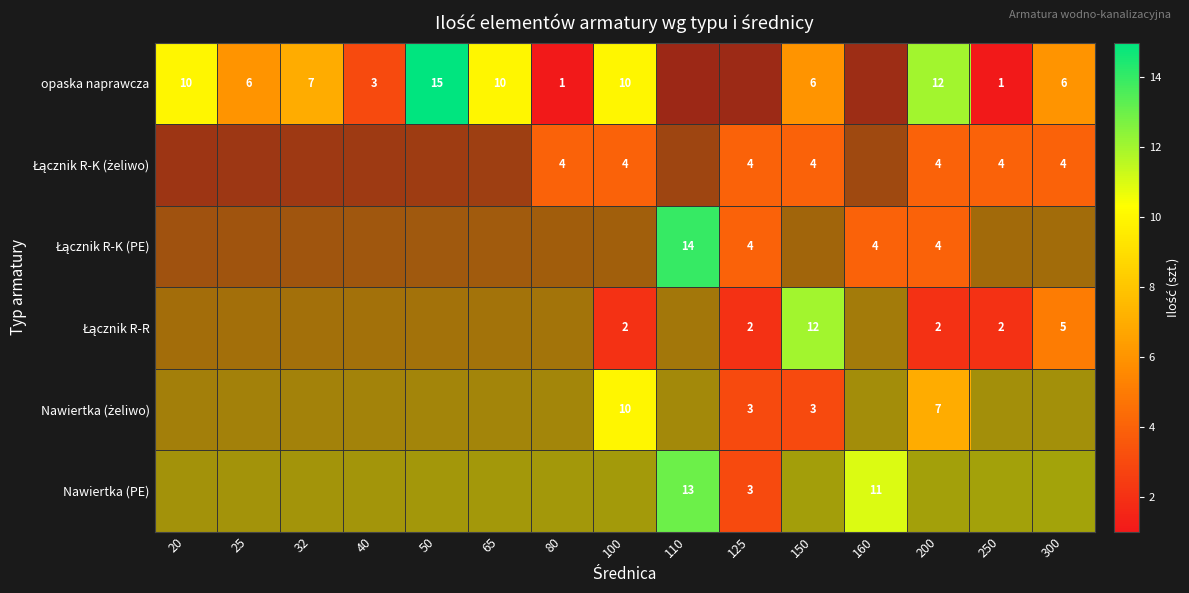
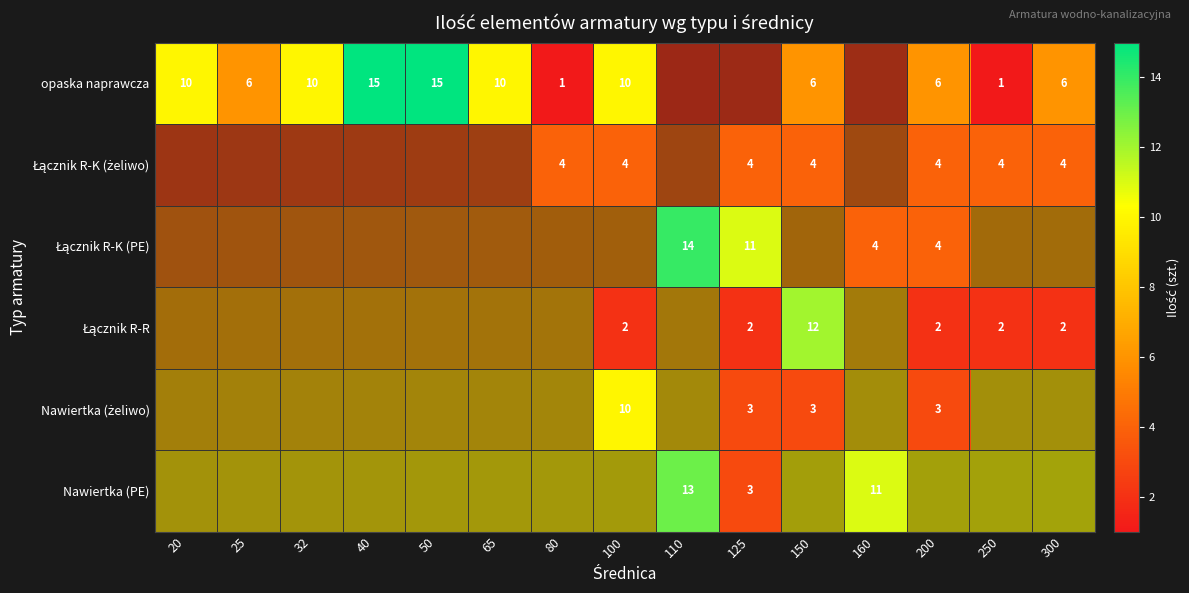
opaska naprawcza, 32: 7 -> 10
opaska naprawcza, 40: 3 -> 15
opaska naprawcza, 200: 12 -> 6
Łącznik R-K (PE), 125: 4 -> 11
Łącznik R-R, 300: 5 -> 2
Nawiertka (żeliwo), 200: 7 -> 3
